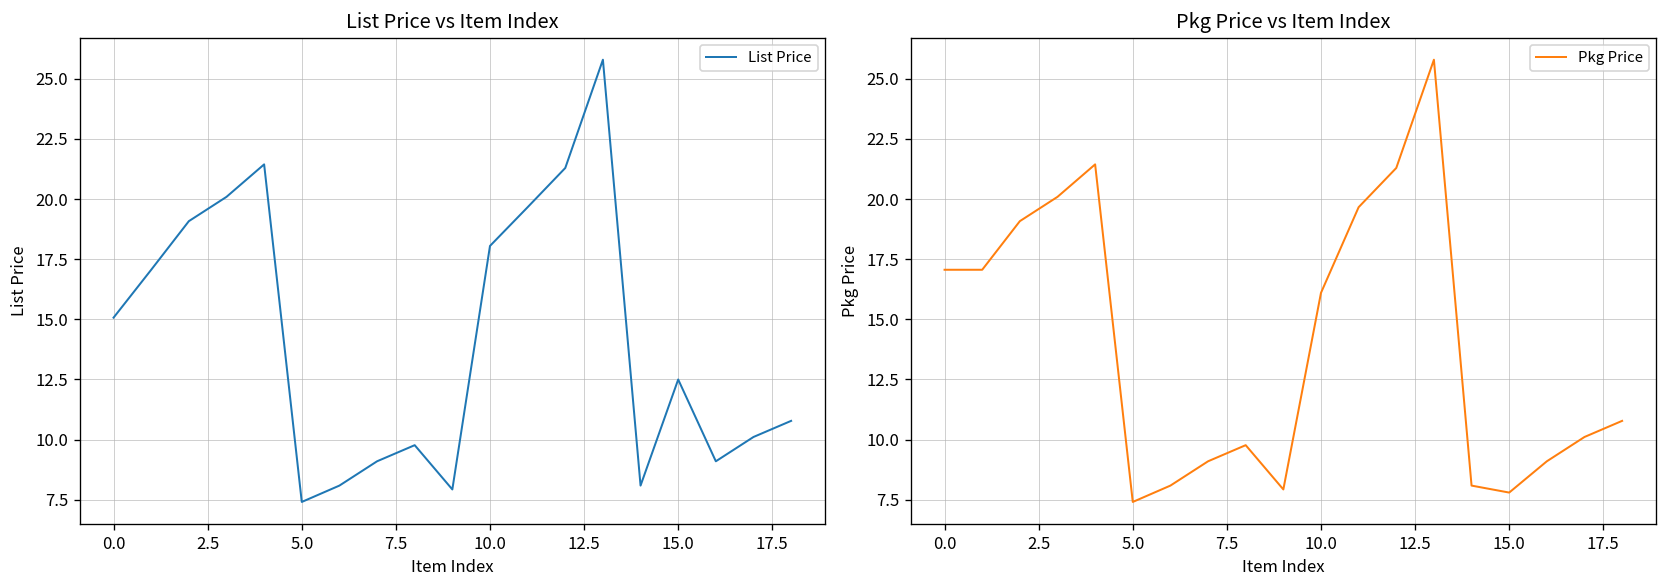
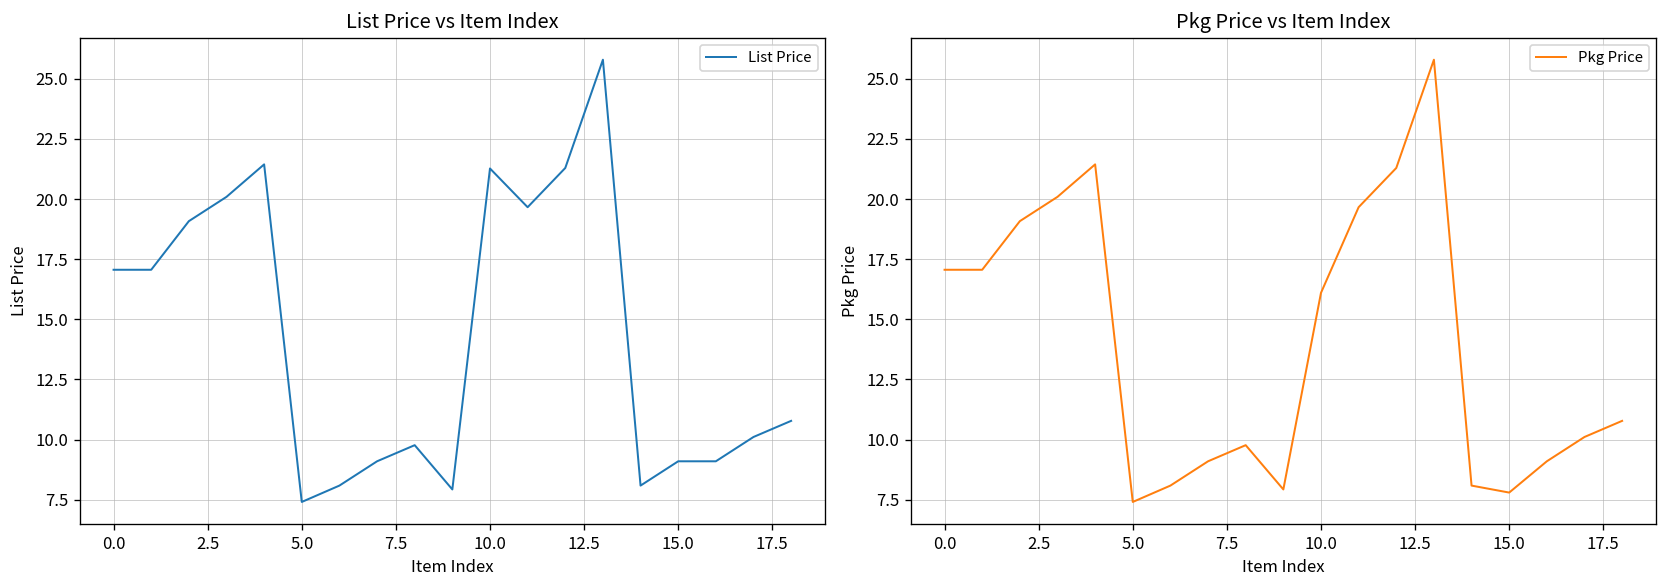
List Price vs Item Index, 0.0: 15.1 -> 17.1
List Price vs Item Index, 10.0: 18.1 -> 21.3
List Price vs Item Index, 15.0: 12.5 -> 9.1
